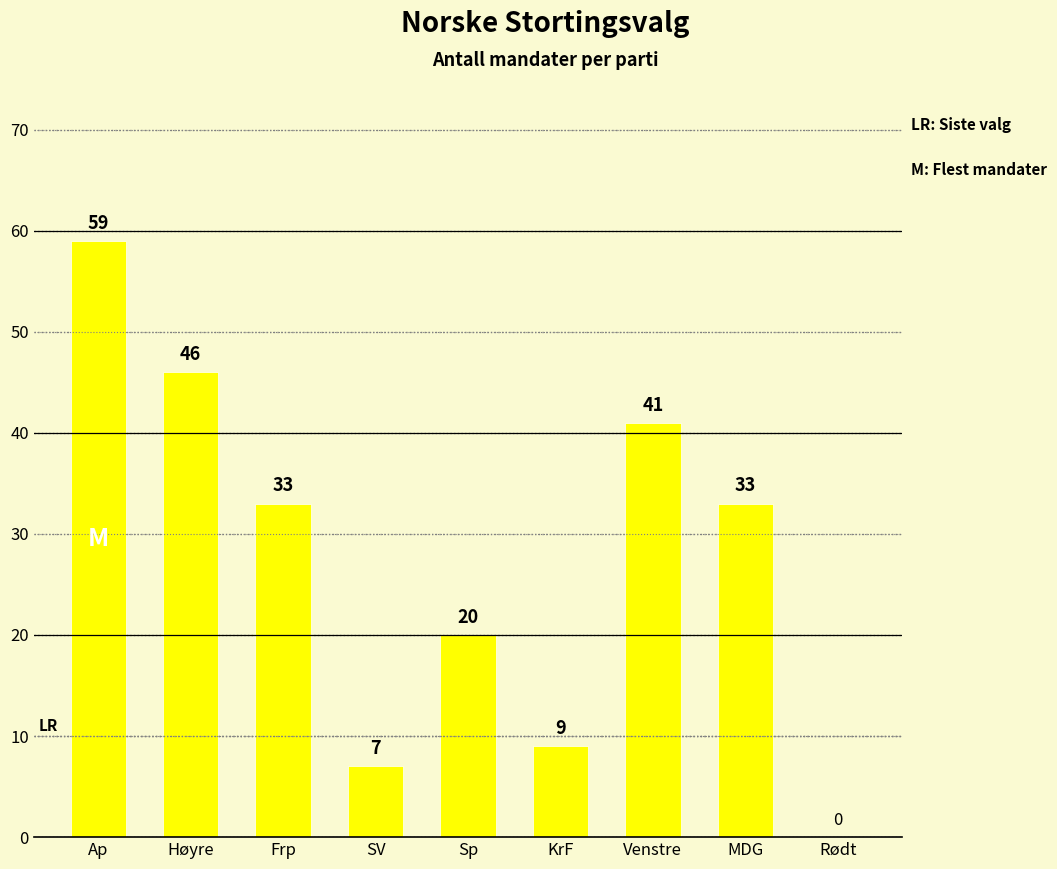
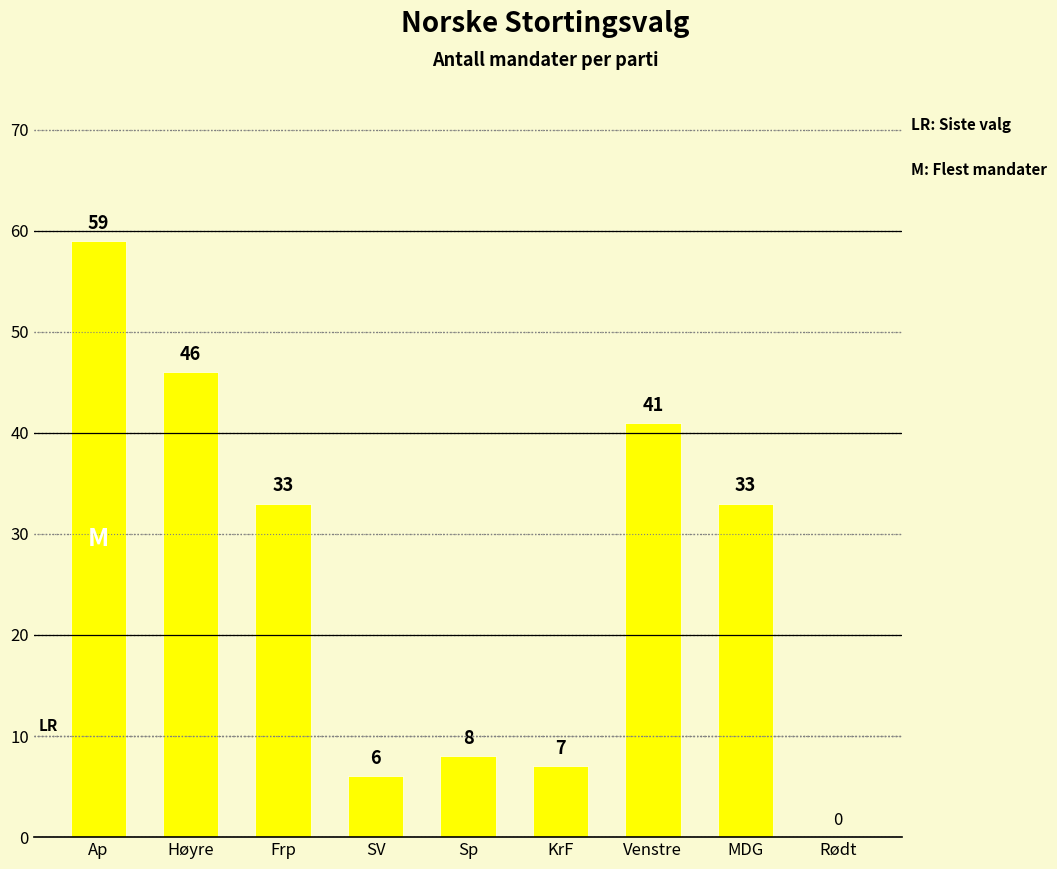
SV: 7 -> 6
Sp: 20 -> 8
KrF: 9 -> 7
